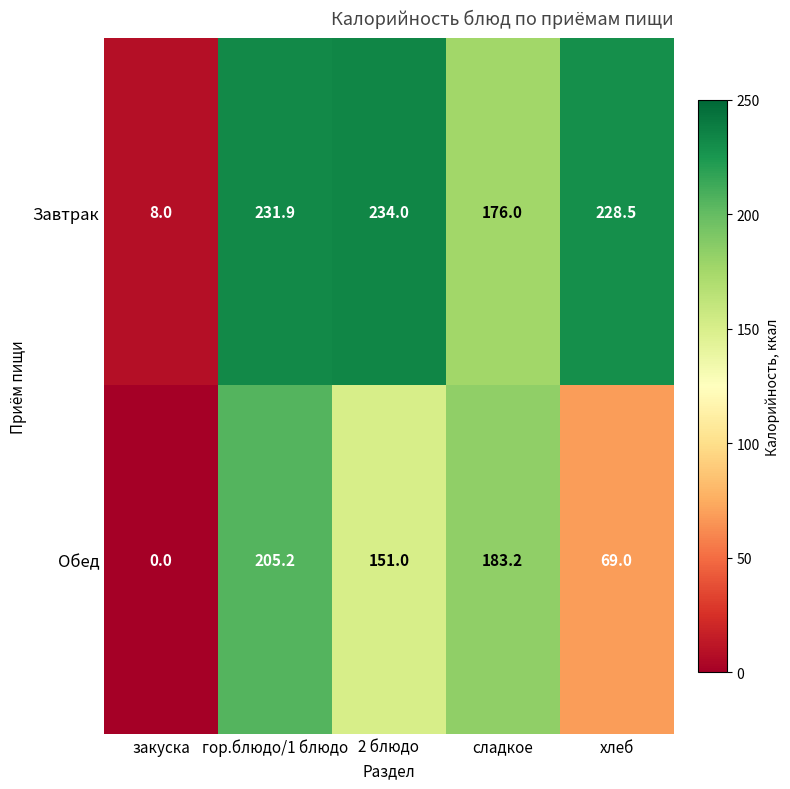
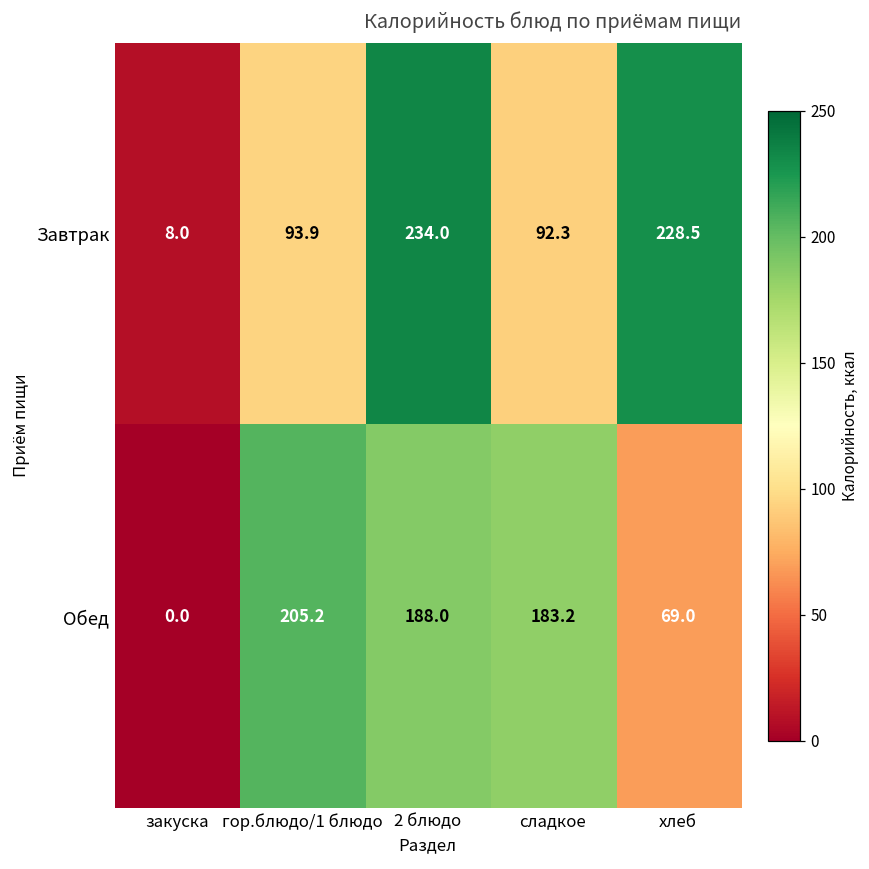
Завтрак, гор.блюдо/1 блюдо: 231.9 -> 93.9
Завтрак, сладкое: 176.0 -> 92.3
Обед, 2 блюдо: 151.0 -> 188.0
